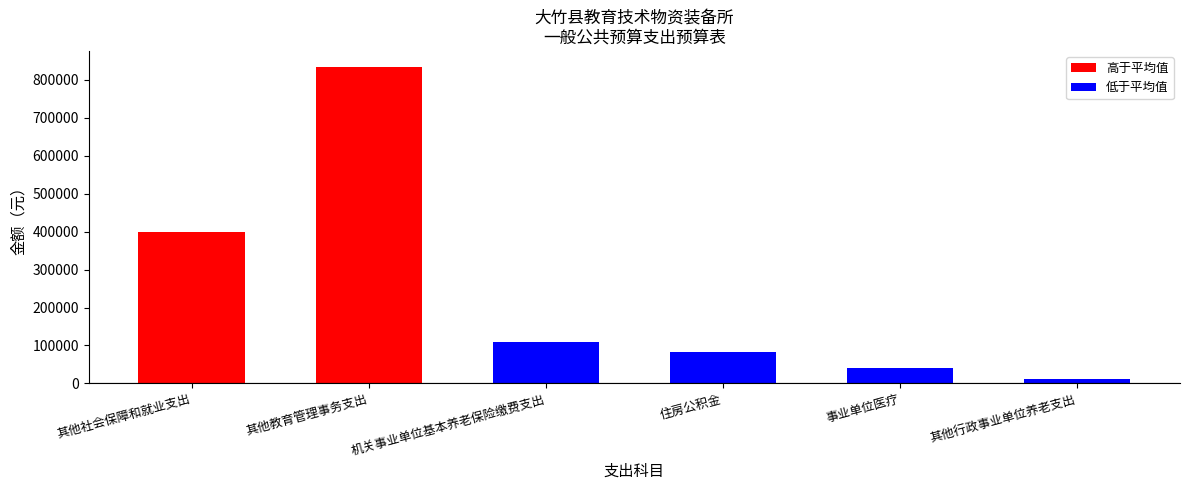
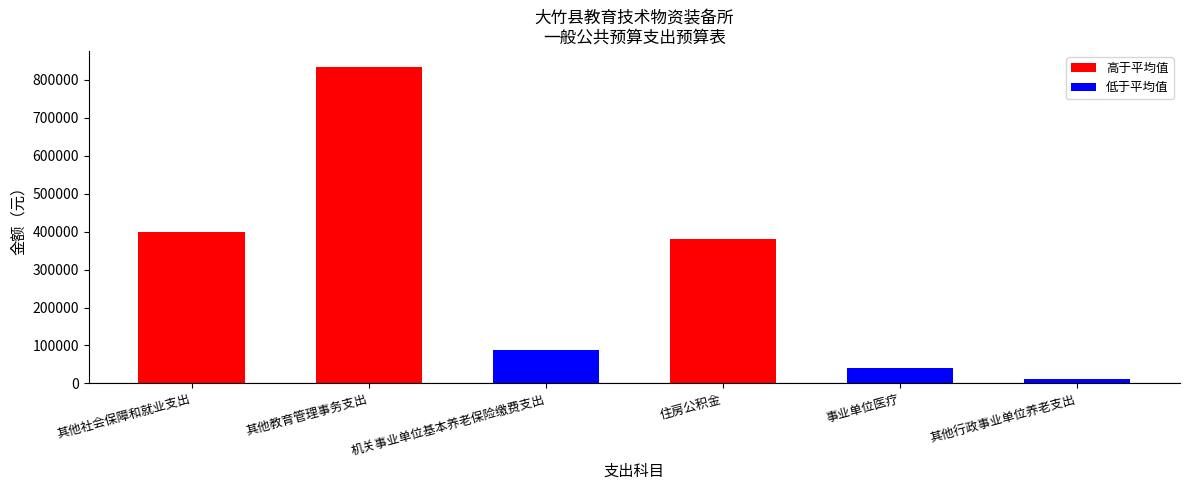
机关事业单位基本养老保险缴费支出: 110000 -> 90000
住房公积金: 80000 -> 380000
